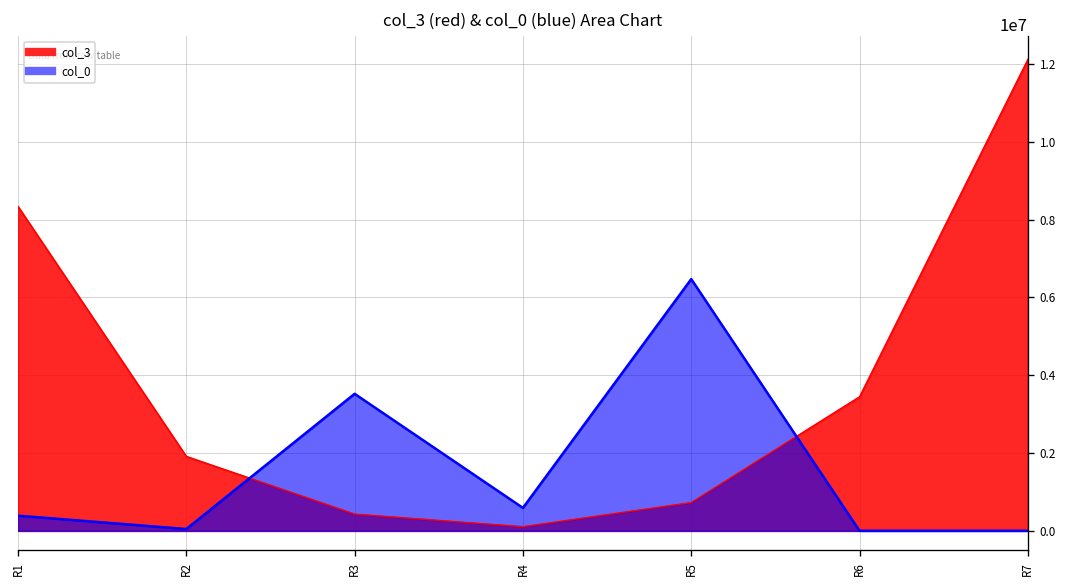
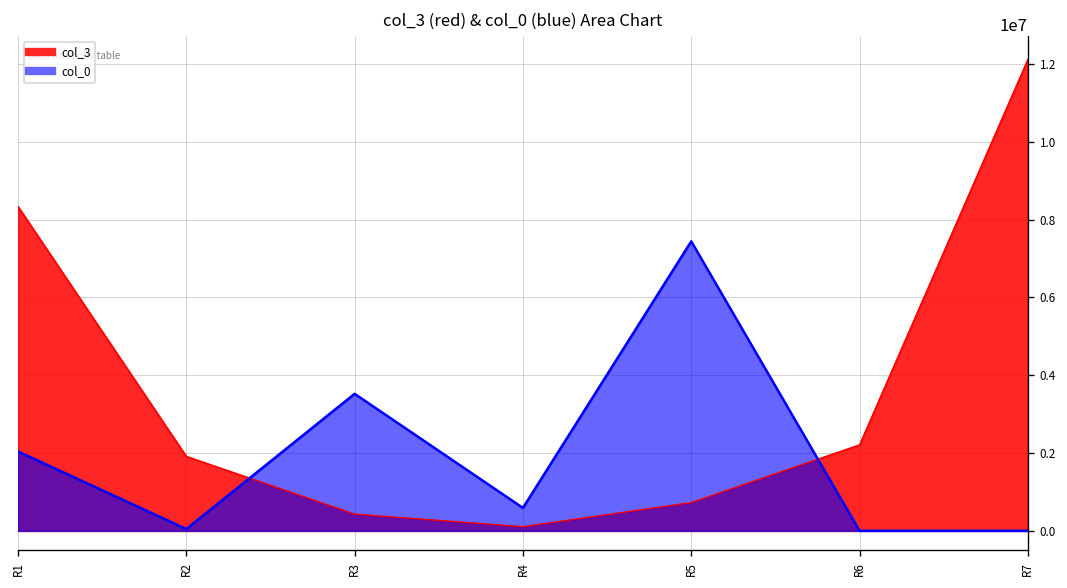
col_0, R1: 400000 -> 2000000
col_0, R5: 6500000 -> 7400000
col_3, R6: 3400000 -> 2200000
